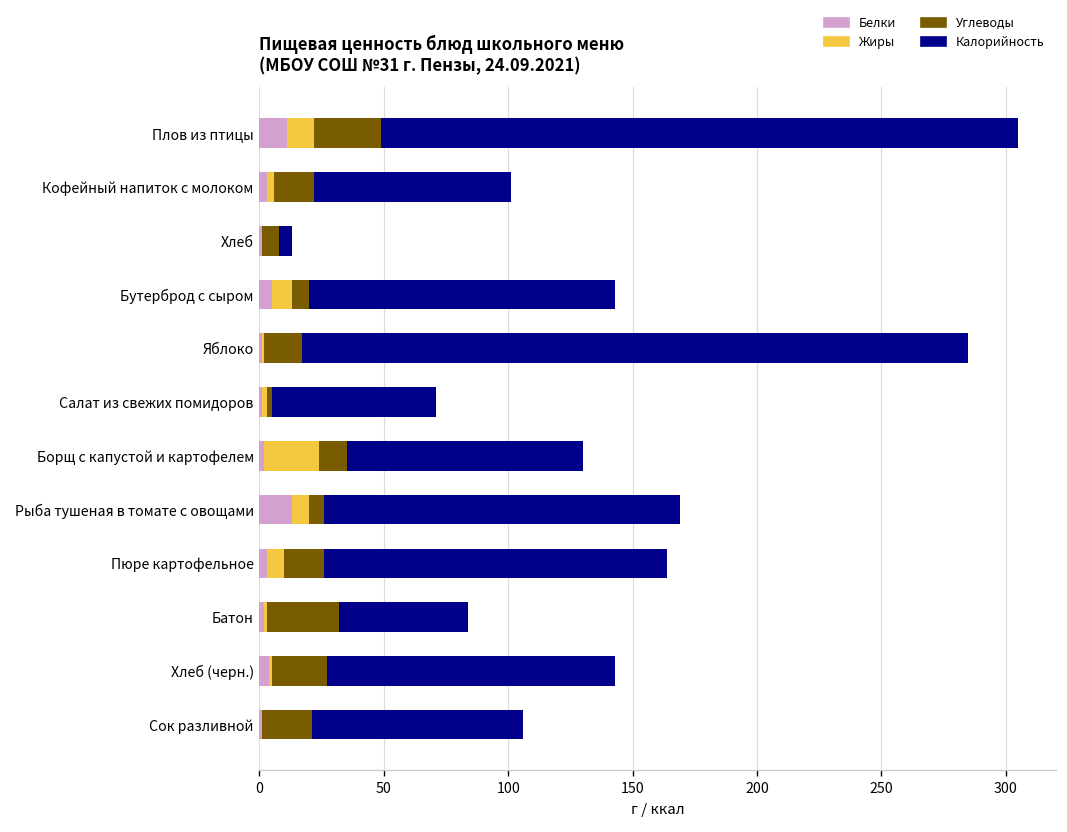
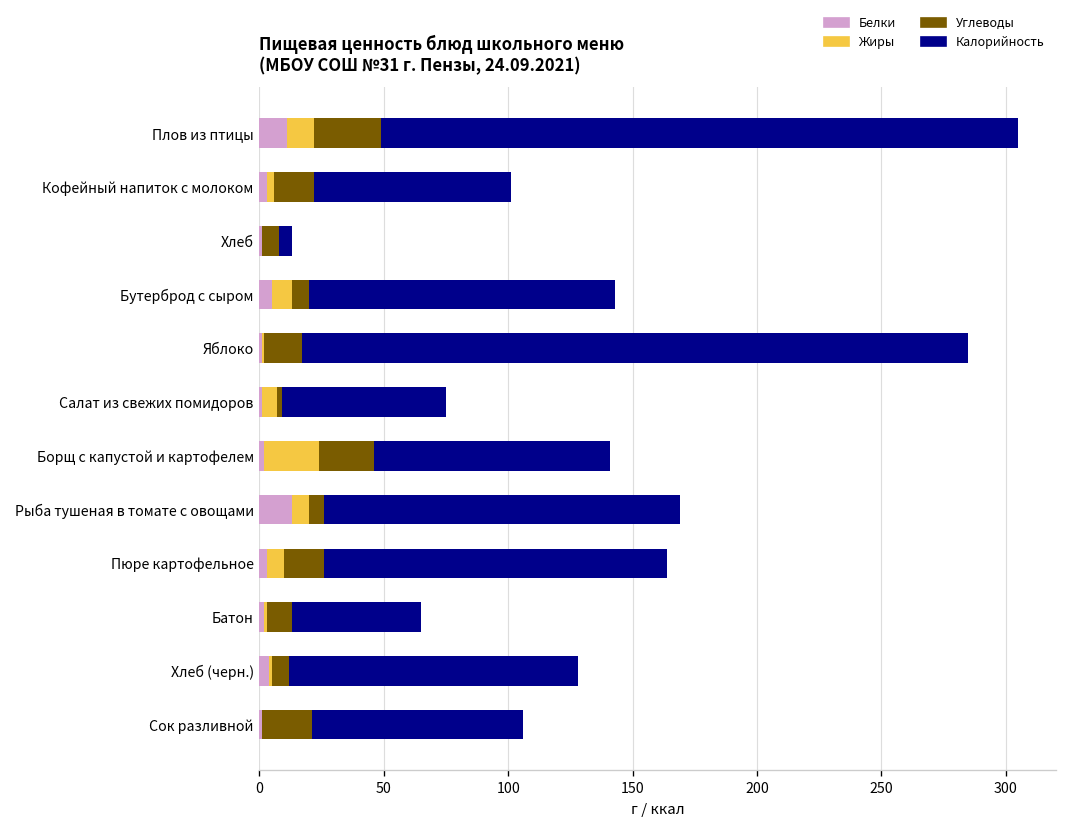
Жиры, Салат из свежих помидоров: 2 -> 6
Углеводы, Борщ с капустой и картофелем: 11 -> 22
Углеводы, Батон: 29 -> 10
Углеводы, Хлеб (черн.): 22 -> 7
